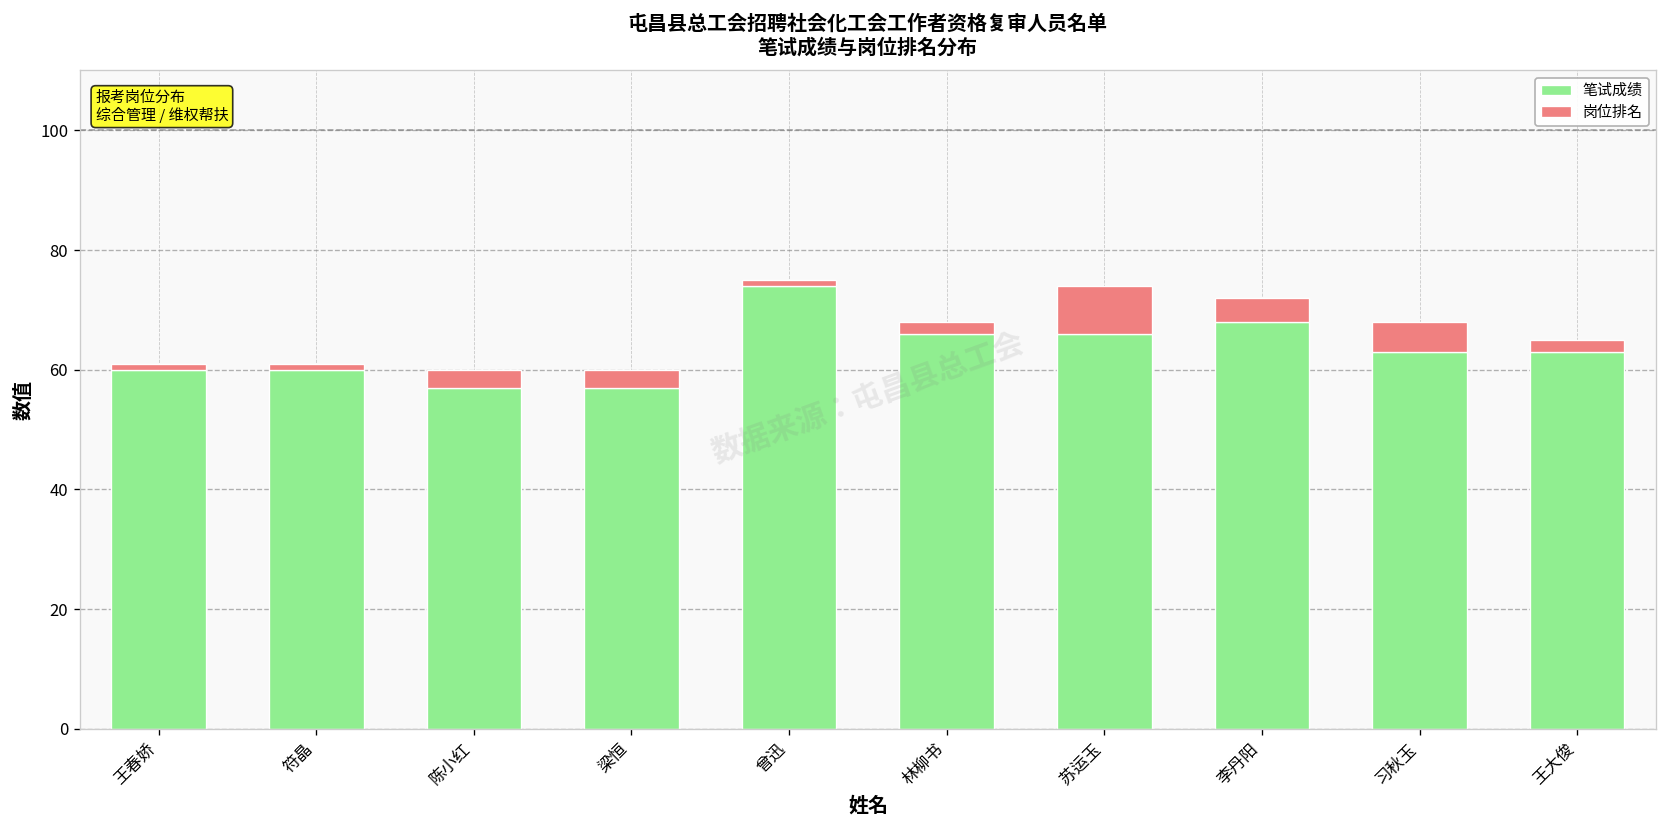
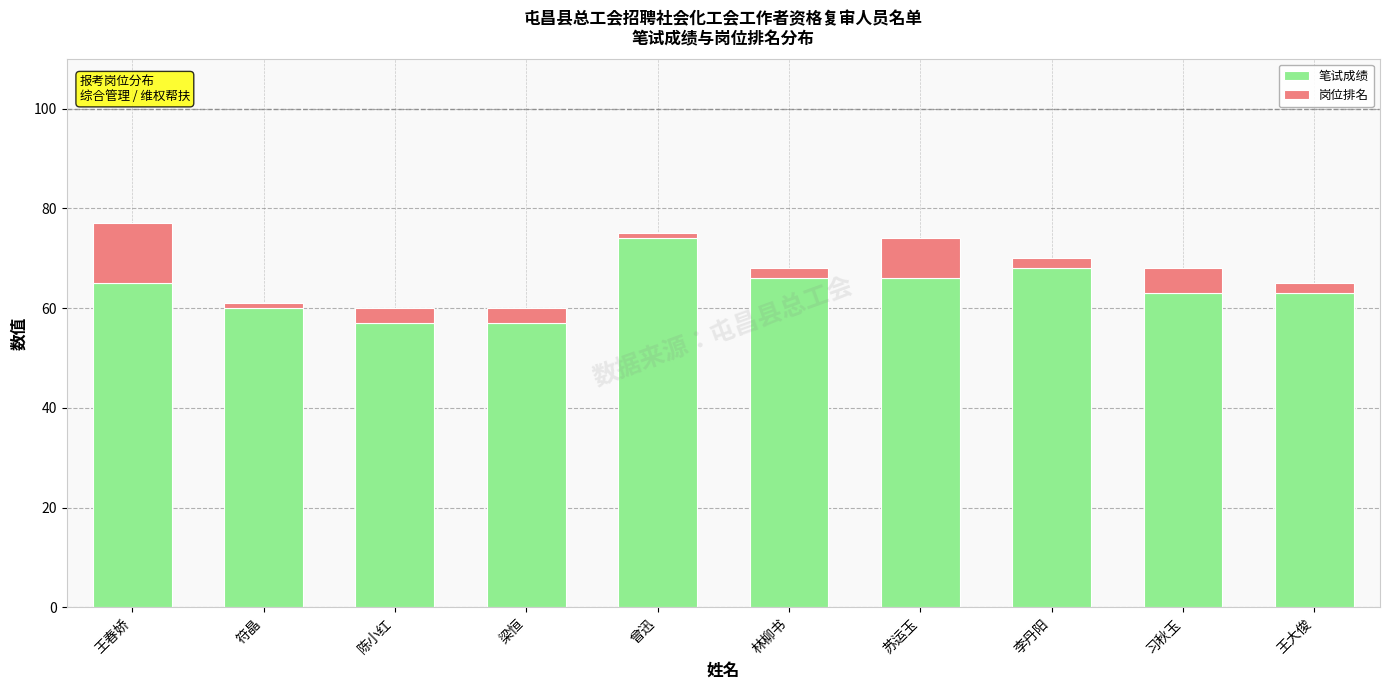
笔试成绩, 王春娇: 60 -> 65
岗位排名, 王春娇: 1 -> 12
岗位排名, 李丹阳: 4 -> 2
